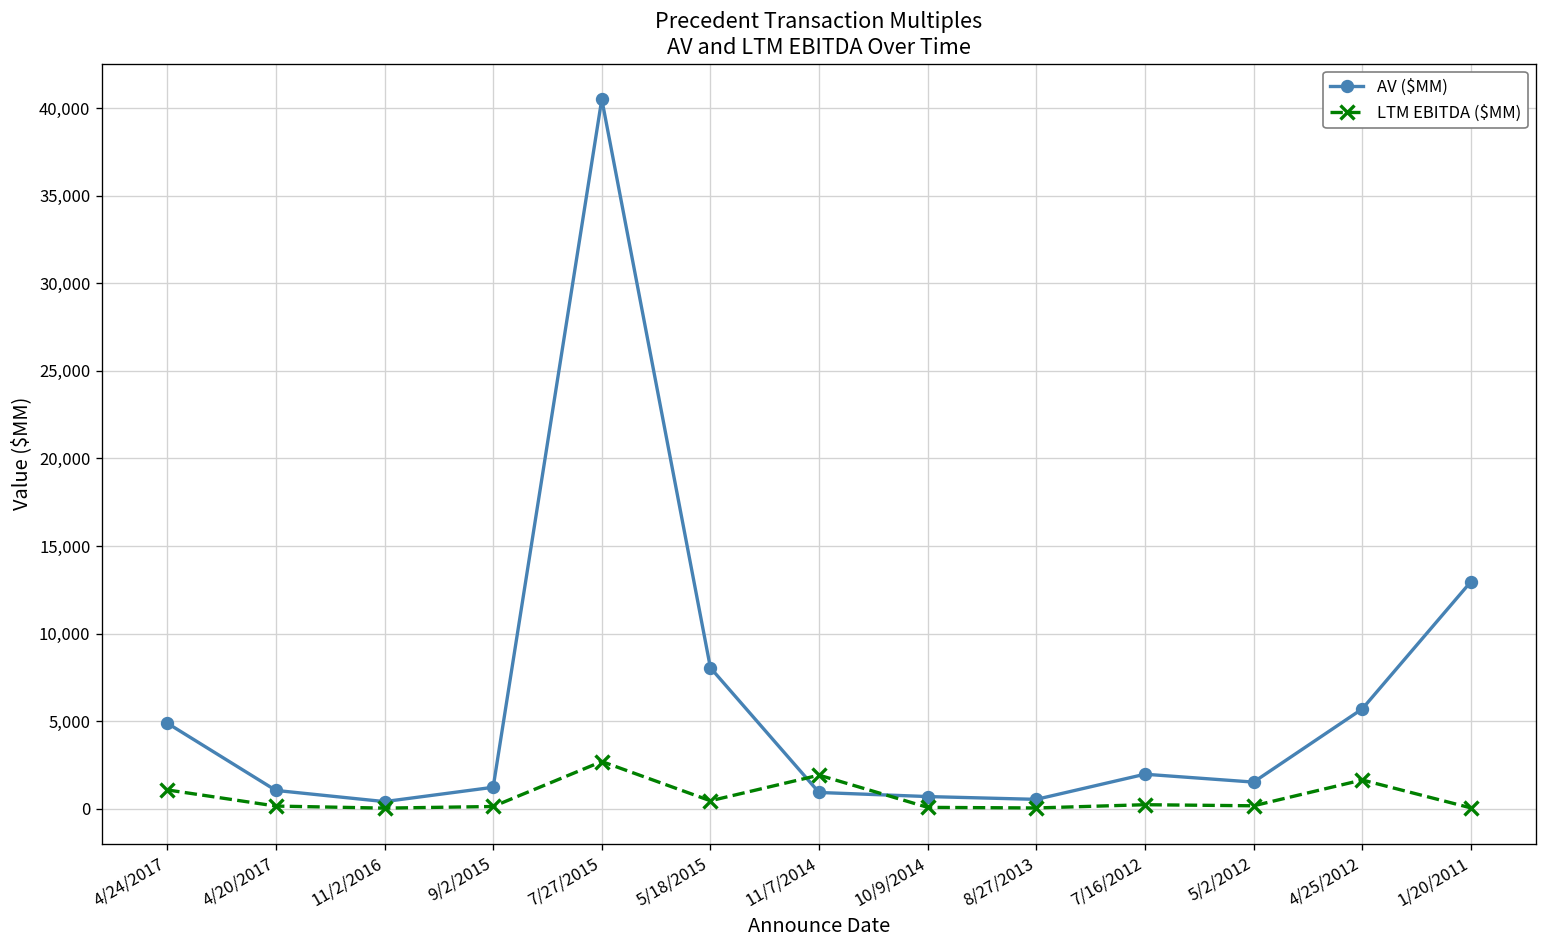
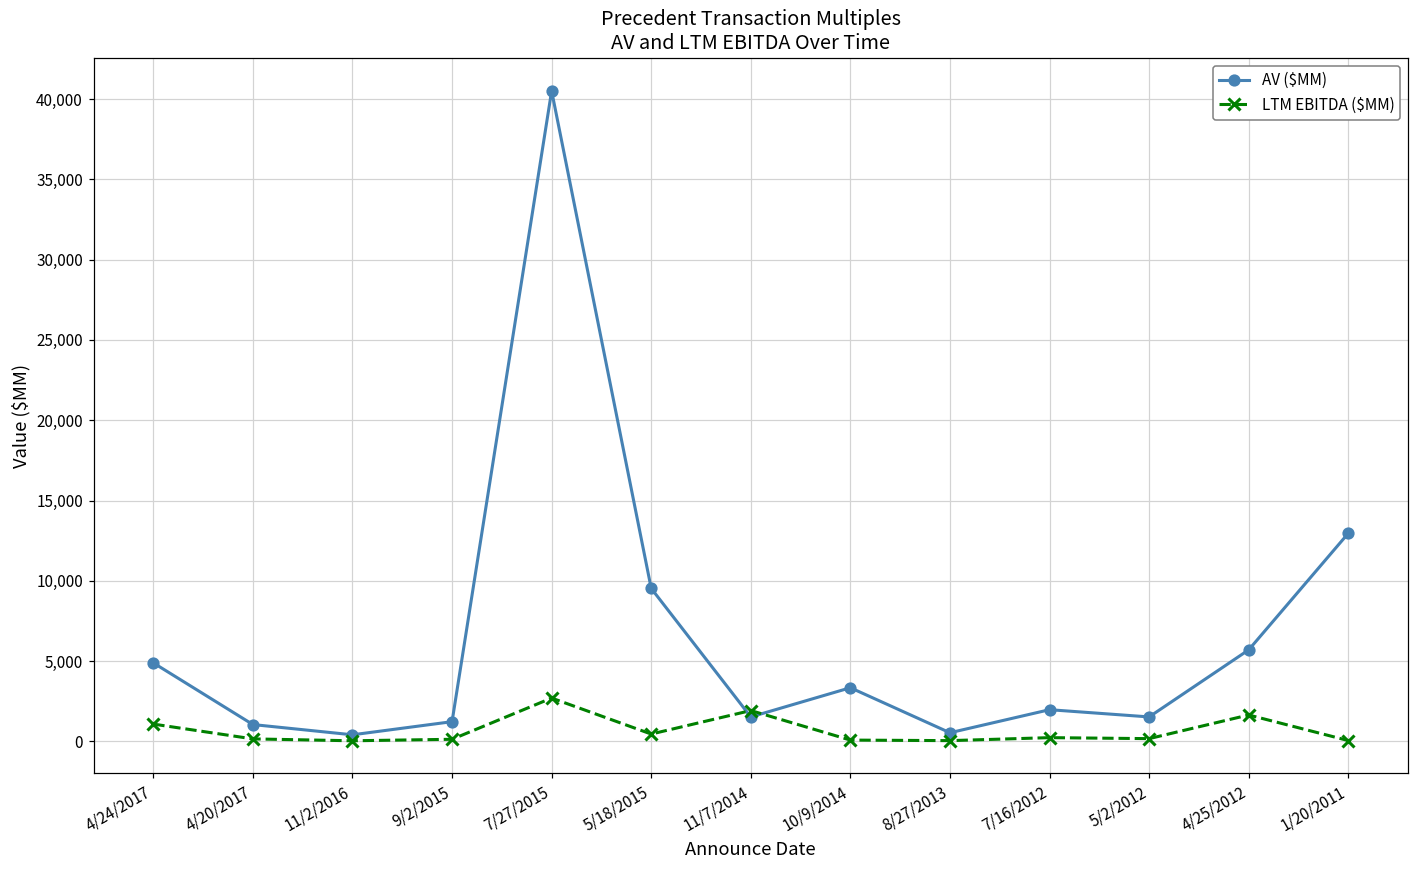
AV ($MM), 5/18/2015: 8,100 -> 9,500
AV ($MM), 11/7/2014: 900 -> 1,500
AV ($MM), 10/9/2014: 700 -> 3,300
